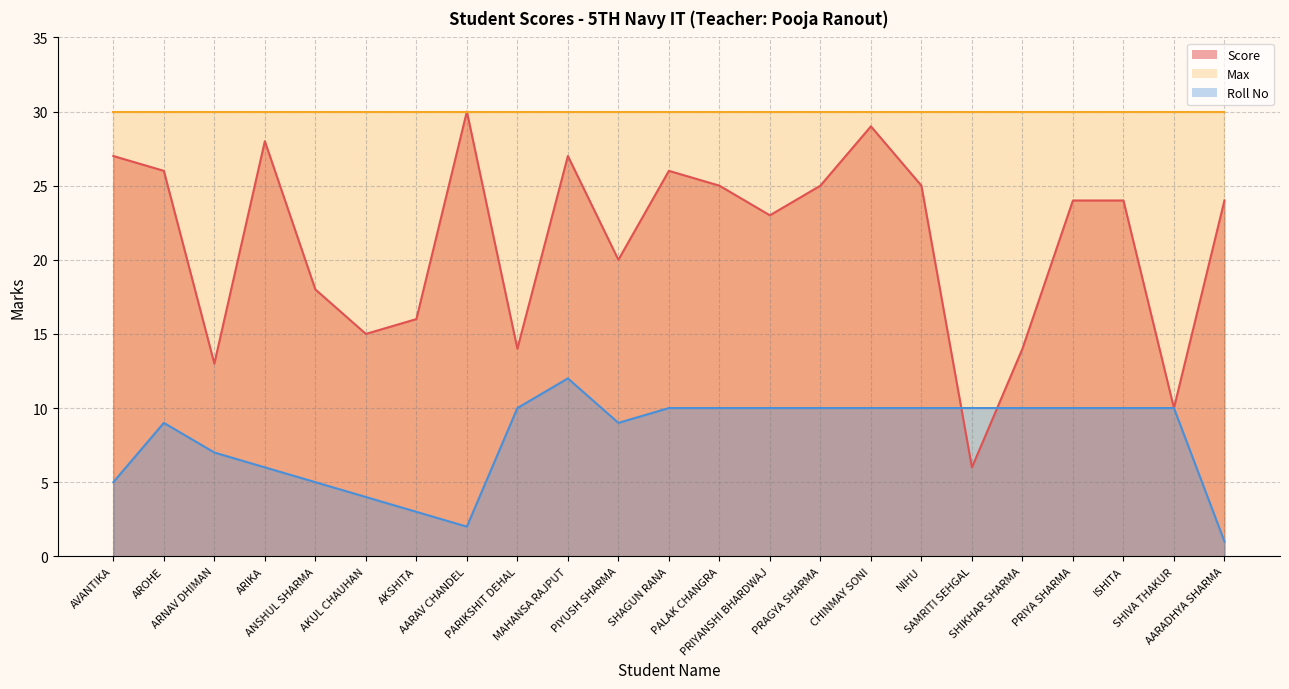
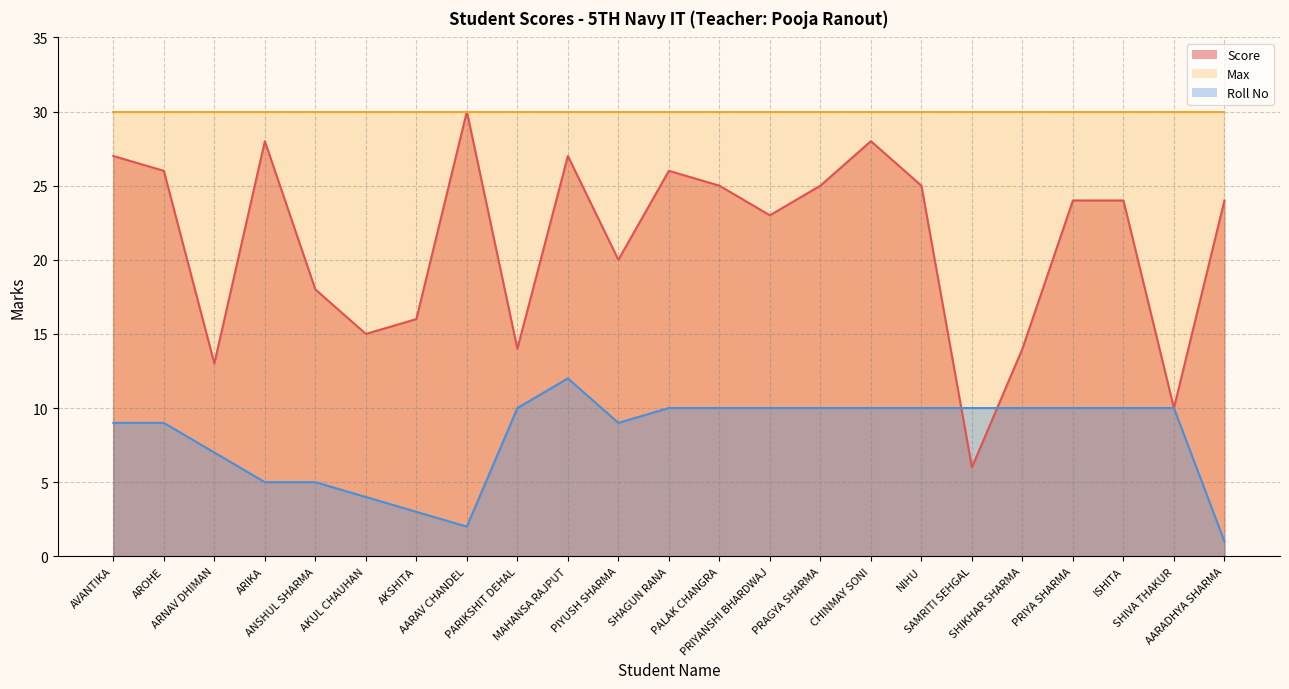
Roll No, AVANTIKA: 5 -> 9
Roll No, ARIKA: 6 -> 5
Score, CHINMAY SONI: 29 -> 28
